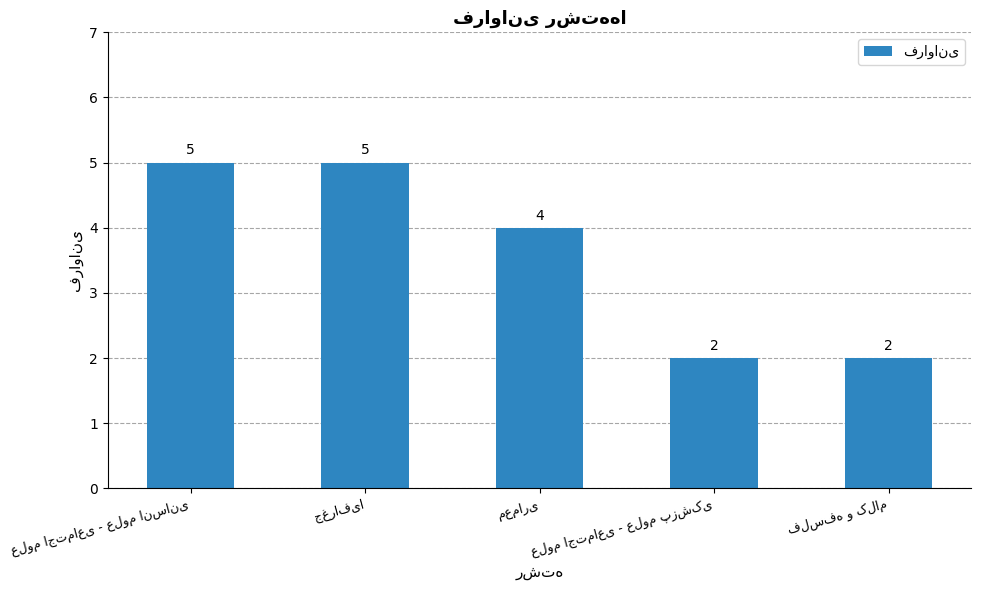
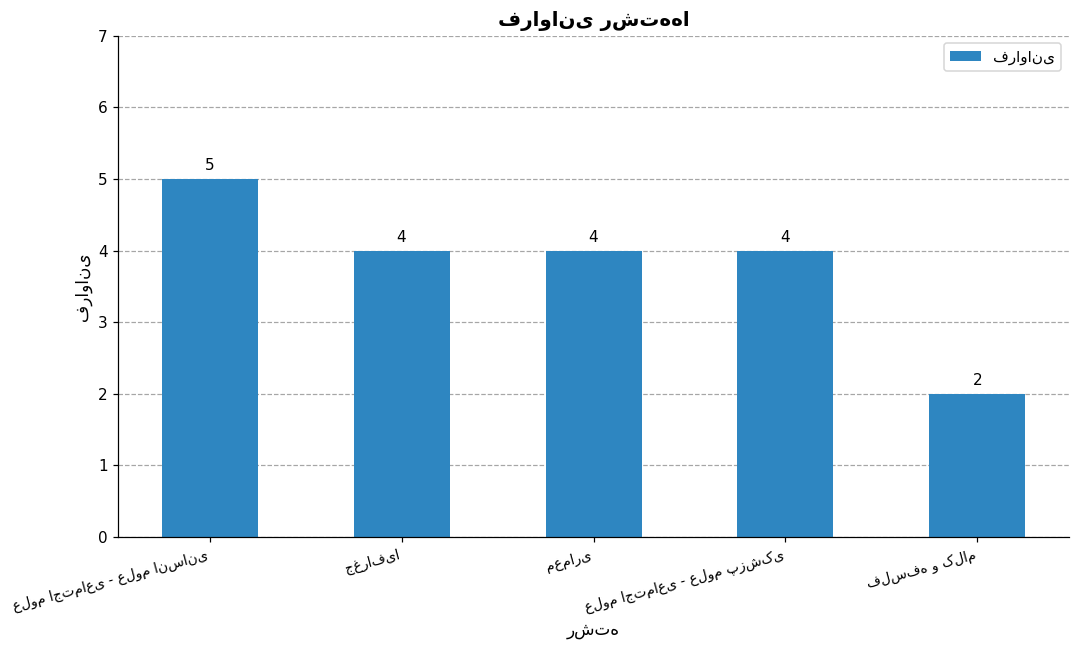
جغرافیا: 5 -> 4
علوم اجتماعی - علوم پزشکی: 2 -> 4
